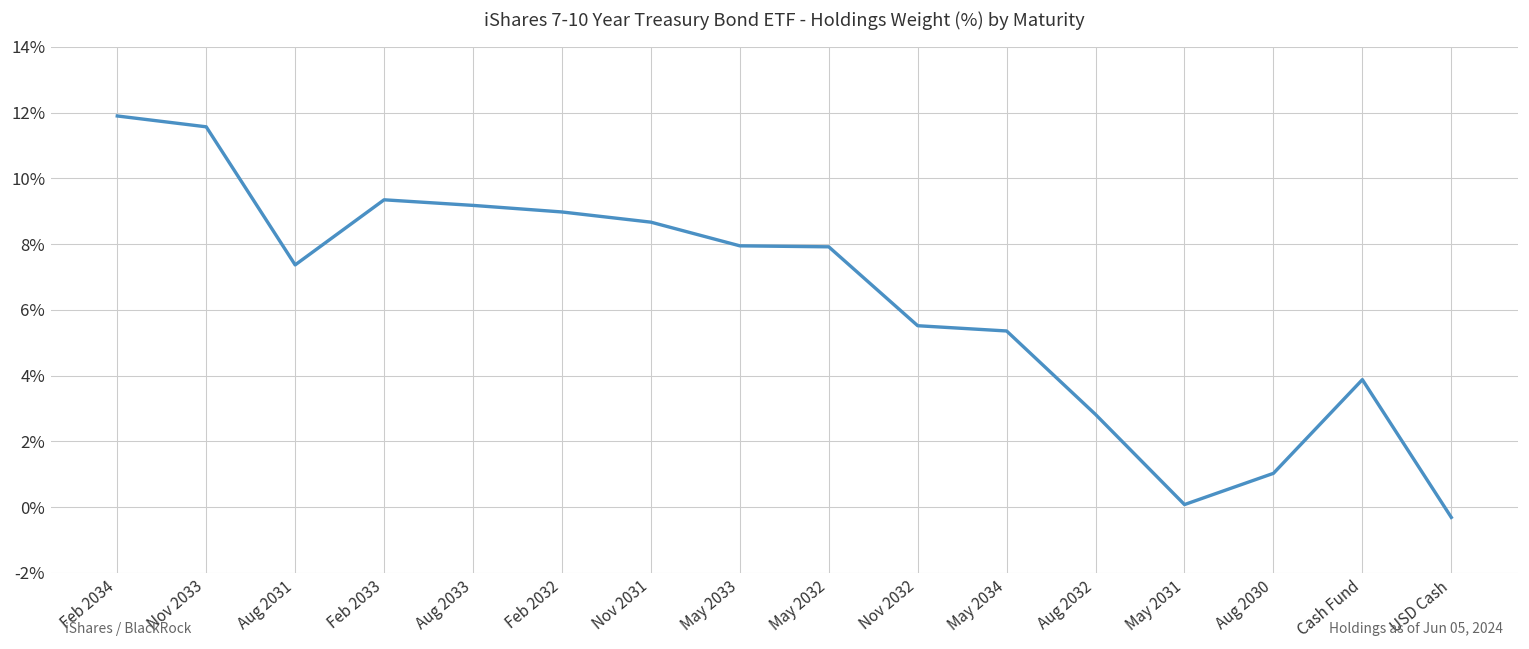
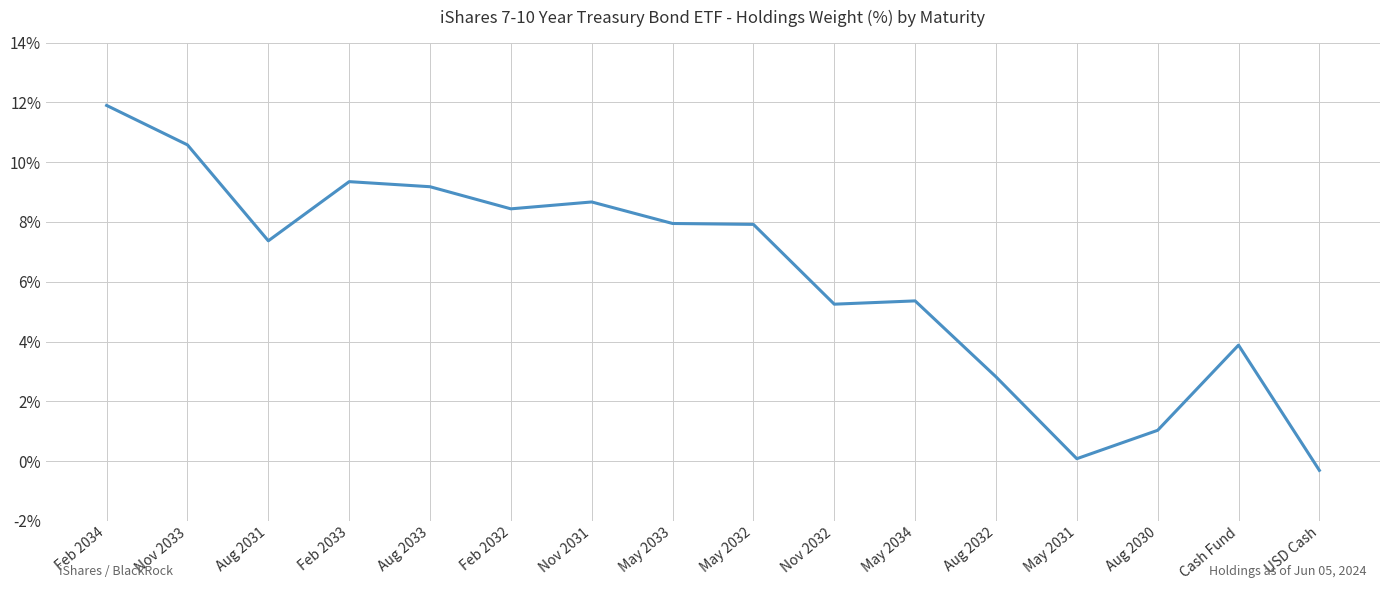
Nov 2033: 11.6% -> 10.6%
Feb 2032: 9.0% -> 8.4%
Nov 2032: 5.5% -> 5.3%
